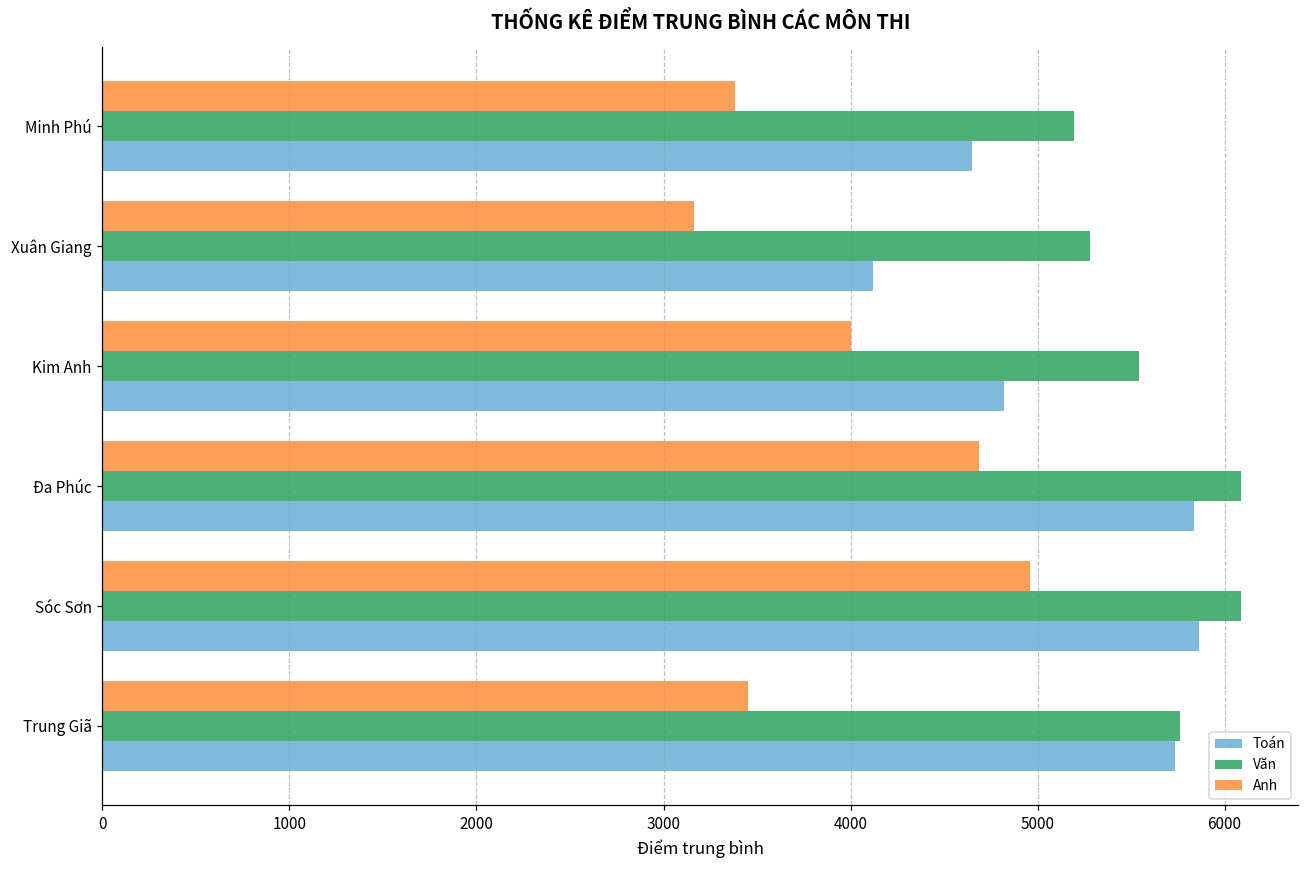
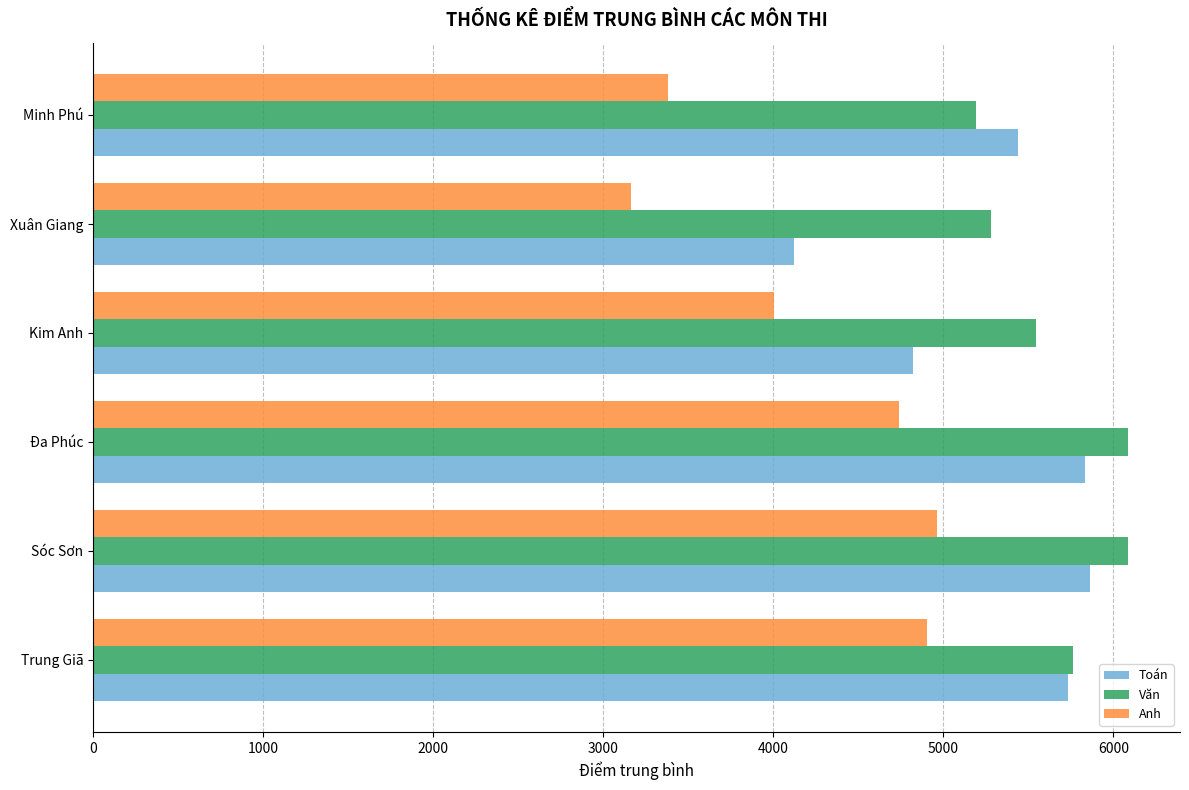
Toán, Minh Phú: 4650 -> 5440
Anh, Đa Phúc: 4690 -> 4740
Anh, Trung Giã: 3450 -> 4910
